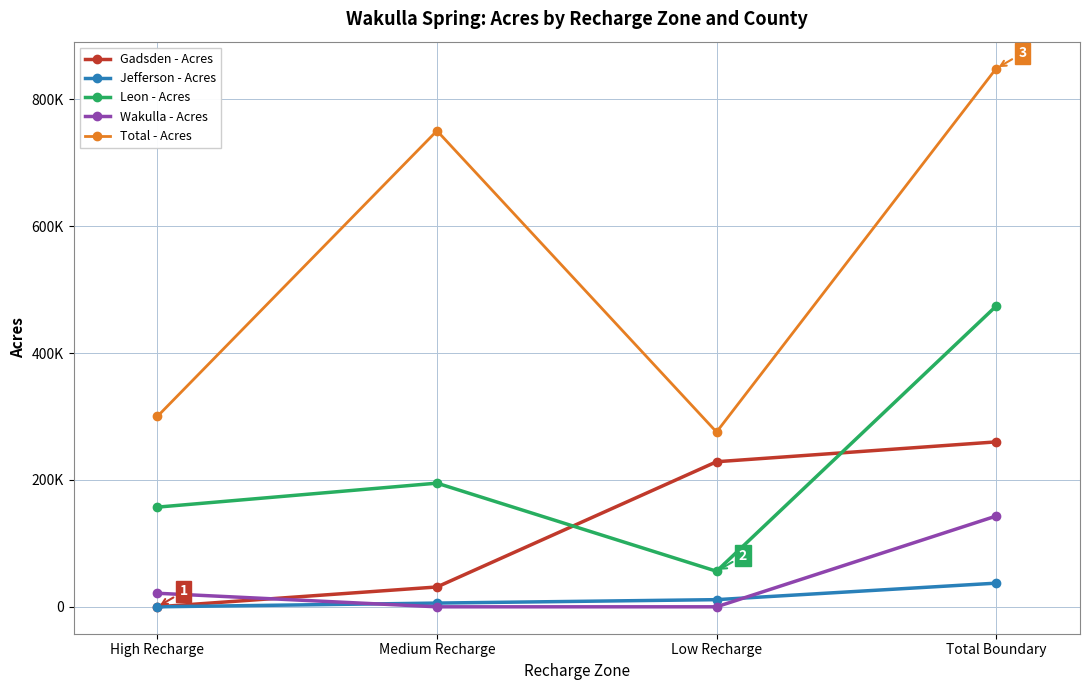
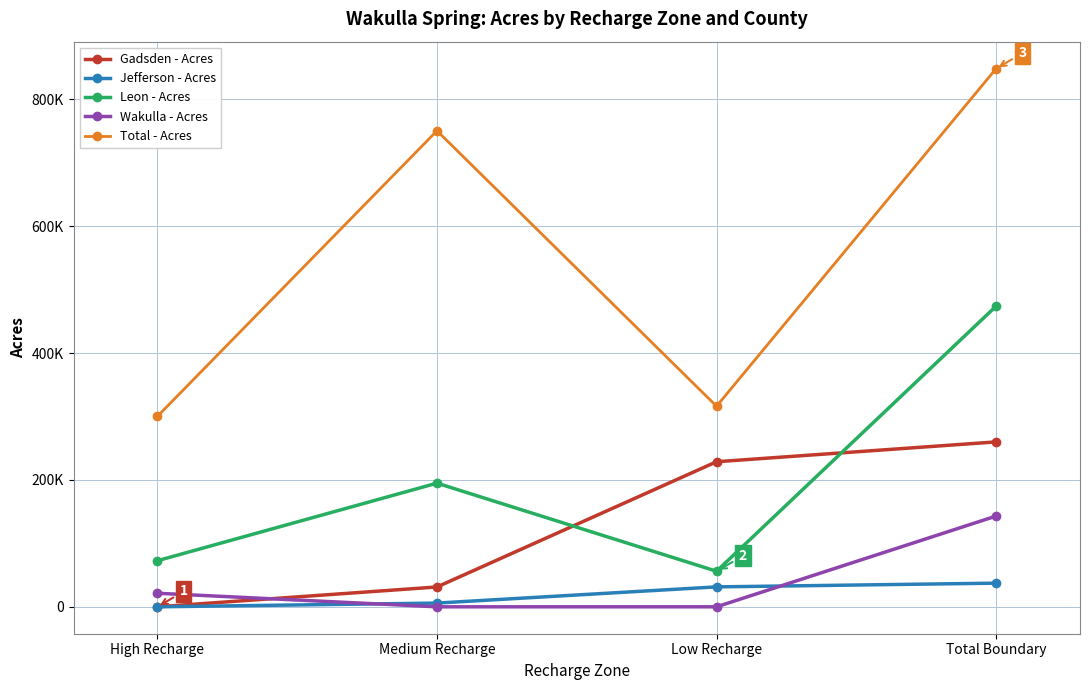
Leon - Acres, High Recharge: 160000 -> 70000
Jefferson - Acres, Low Recharge: 10000 -> 30000
Total - Acres, Low Recharge: 280000 -> 320000
